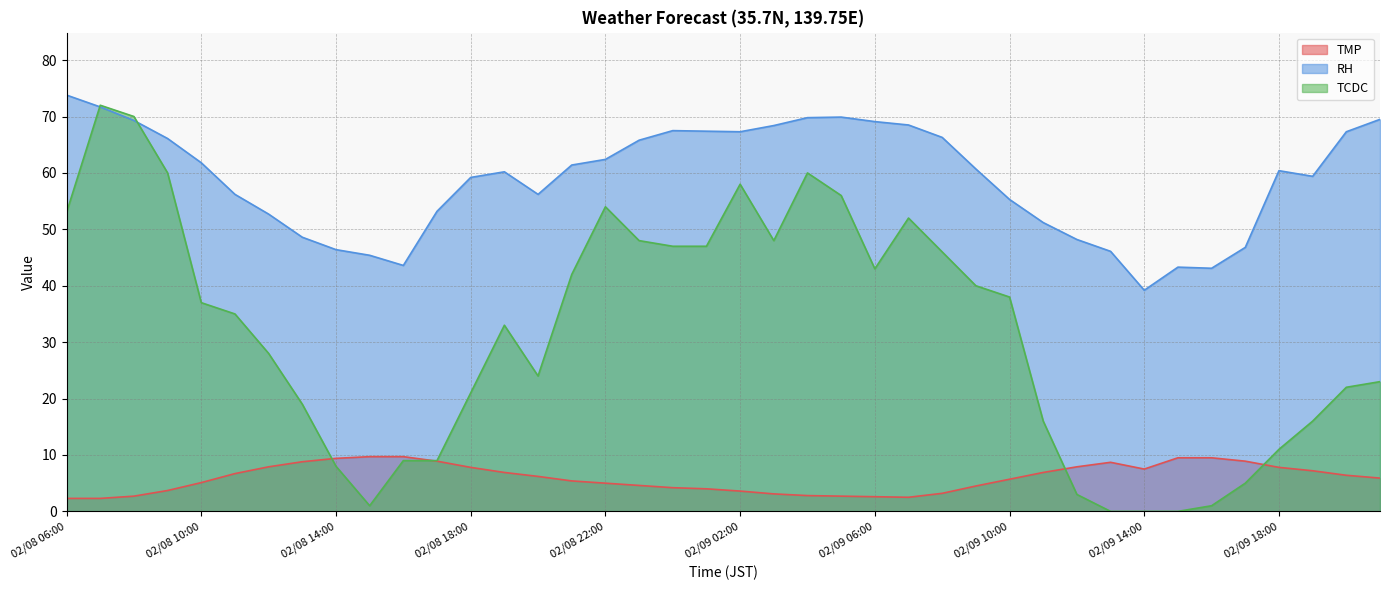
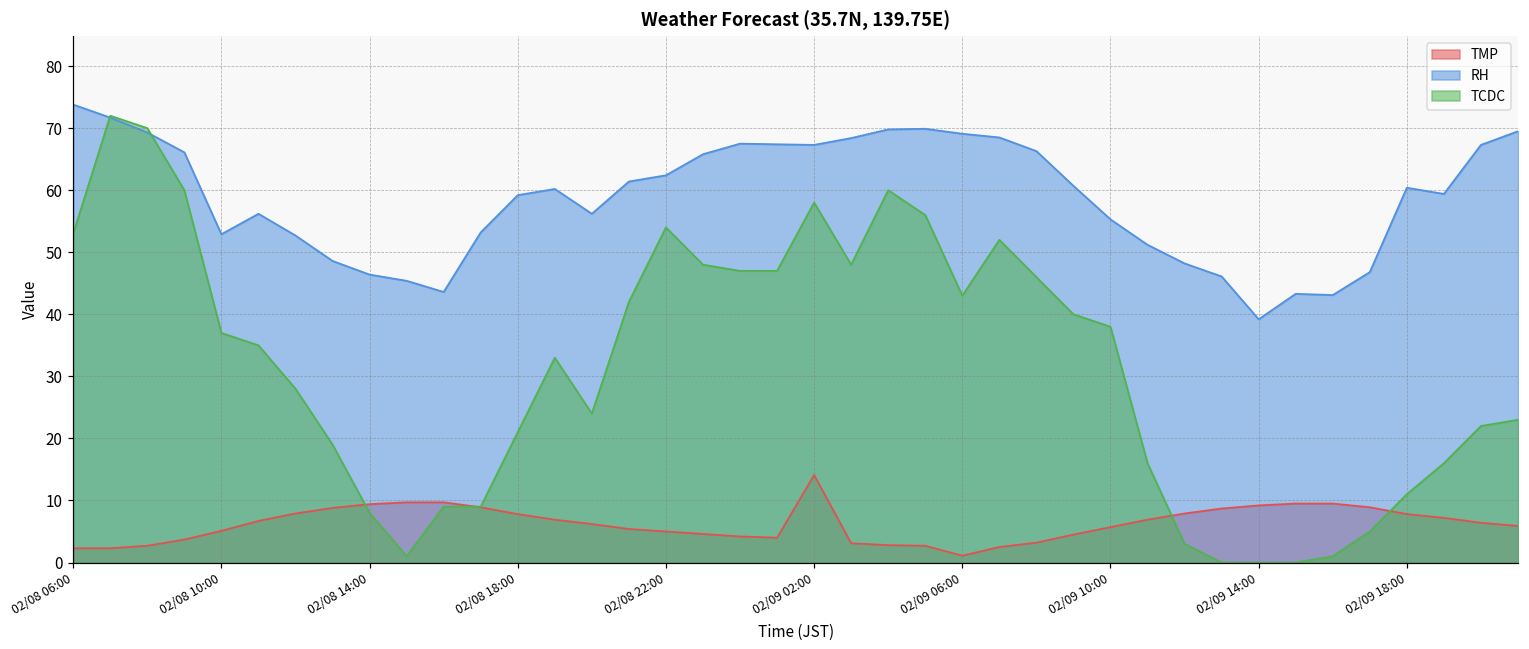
RH, 02/08 10:00: 62 -> 53
TMP, 02/09 02:00: 4 -> 14
TMP, 02/09 06:00: 3 -> 1
TMP, 02/09 14:00: 8 -> 9
